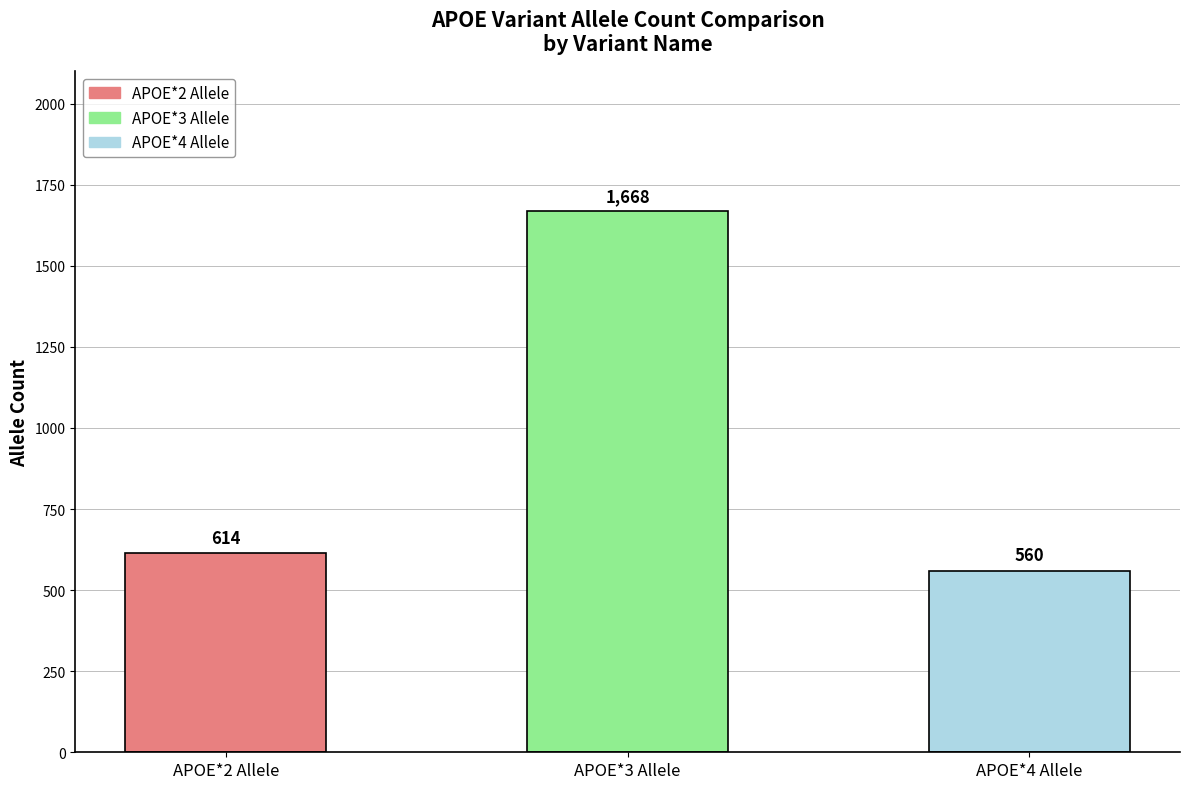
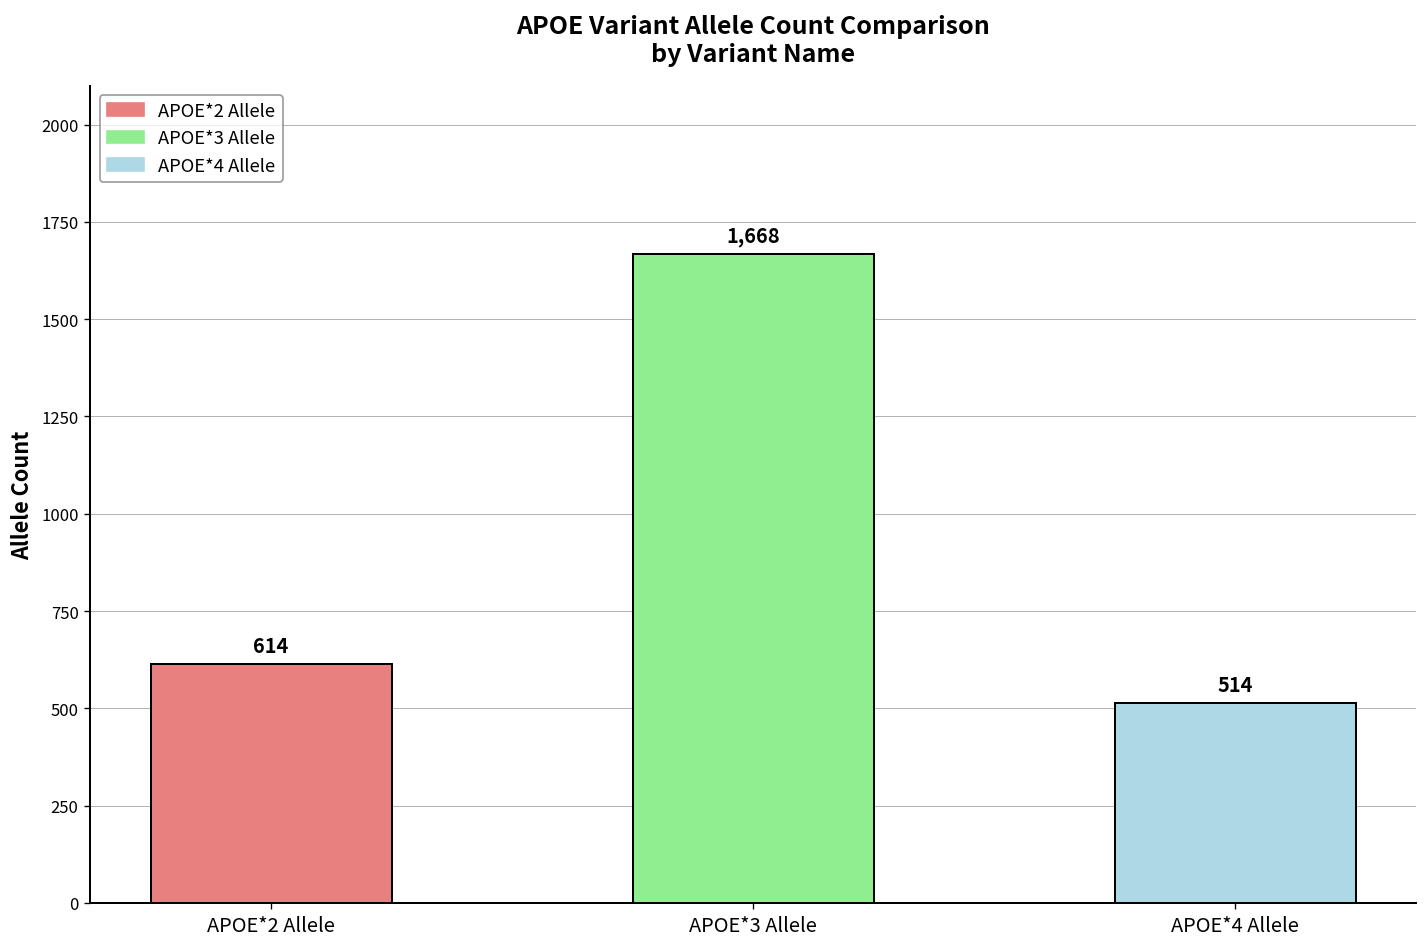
APOE*4 Allele: 560 -> 514
